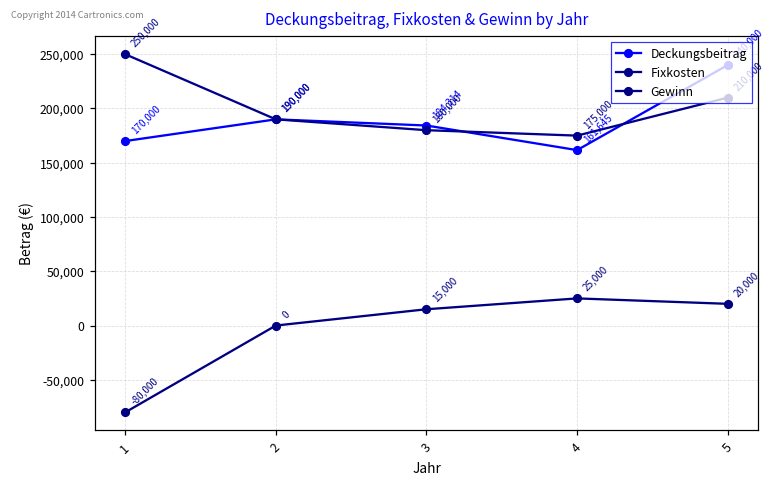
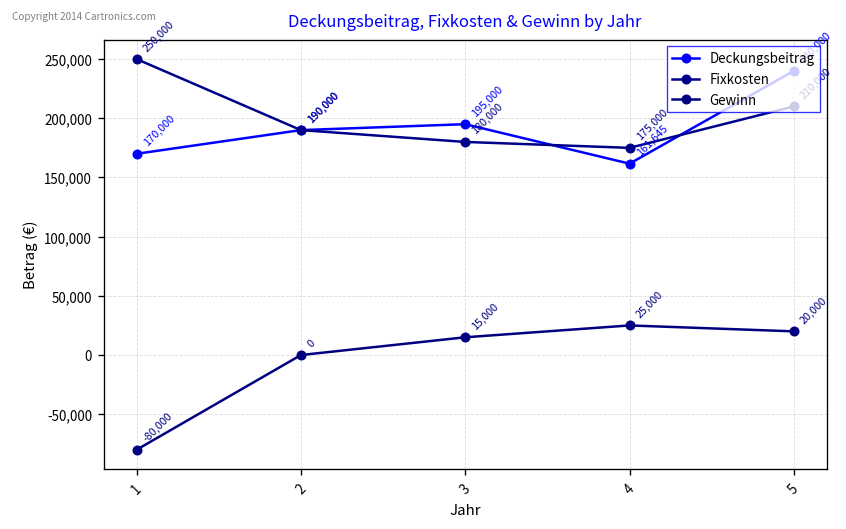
Deckungsbeitrag, 3: 184,314 -> 195,000
